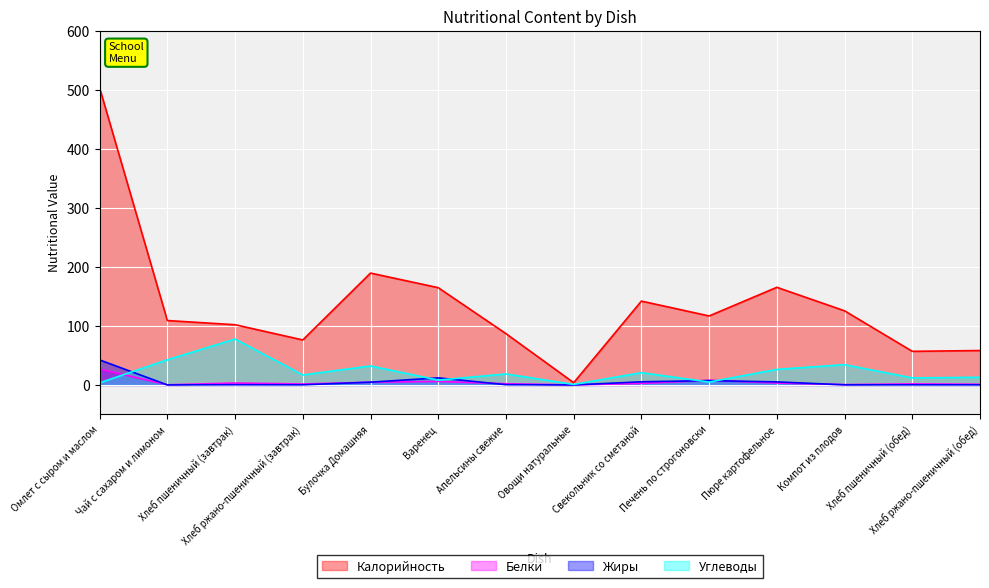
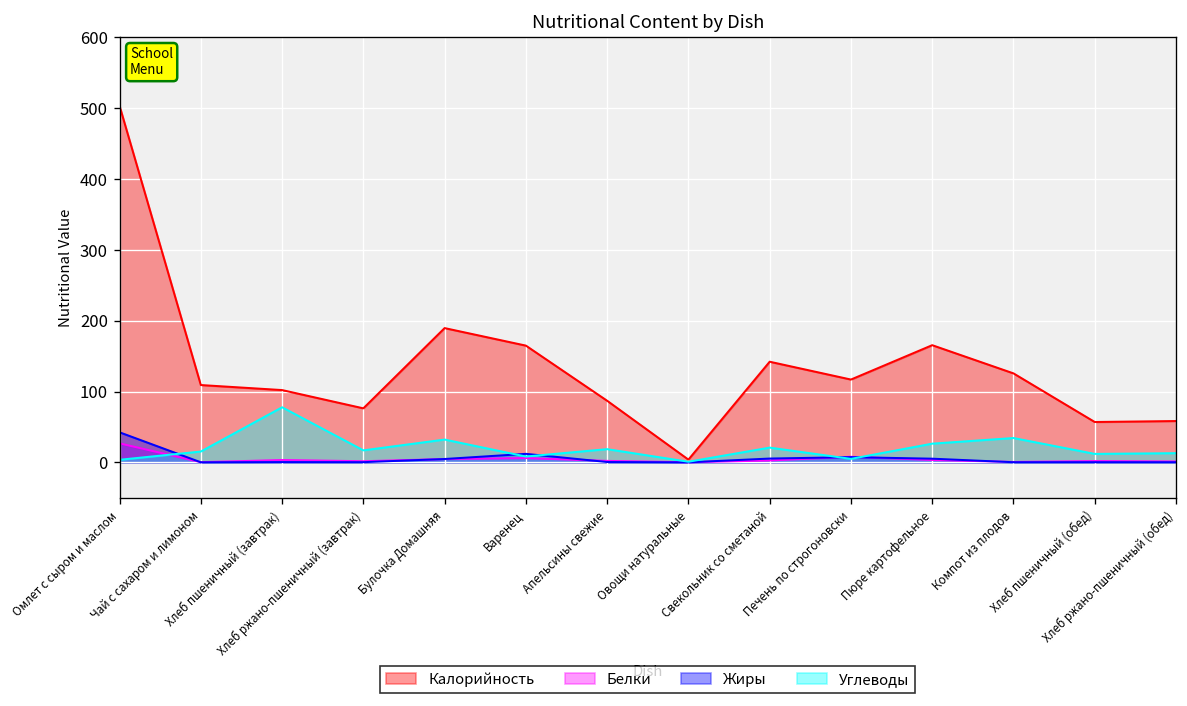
Углеводы, Чай с сахаром и лимоном: 40 -> 20
